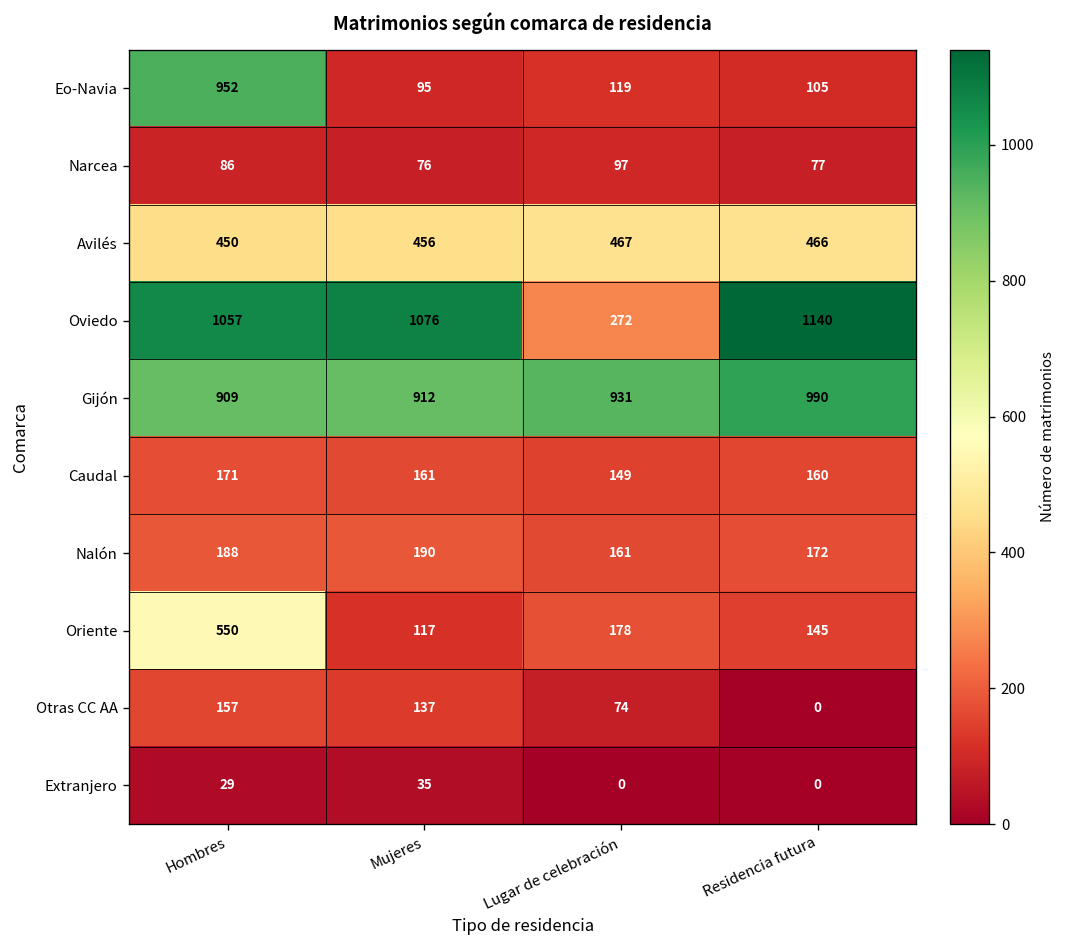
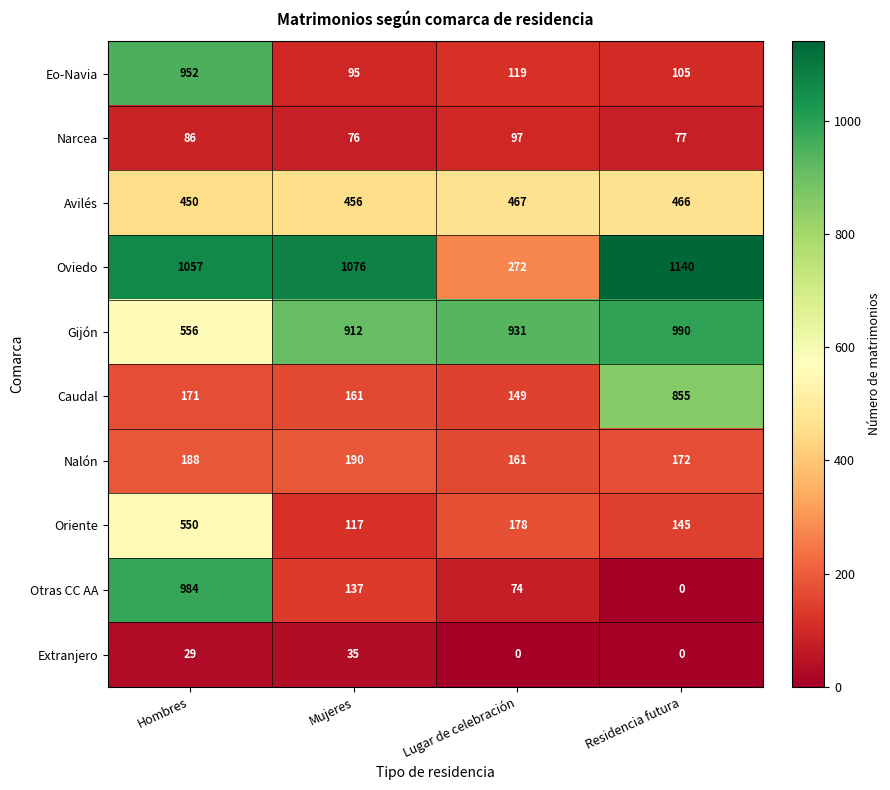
Gijón, Hombres: 909 -> 556
Caudal, Residencia futura: 160 -> 855
Otras CC AA, Hombres: 157 -> 984
